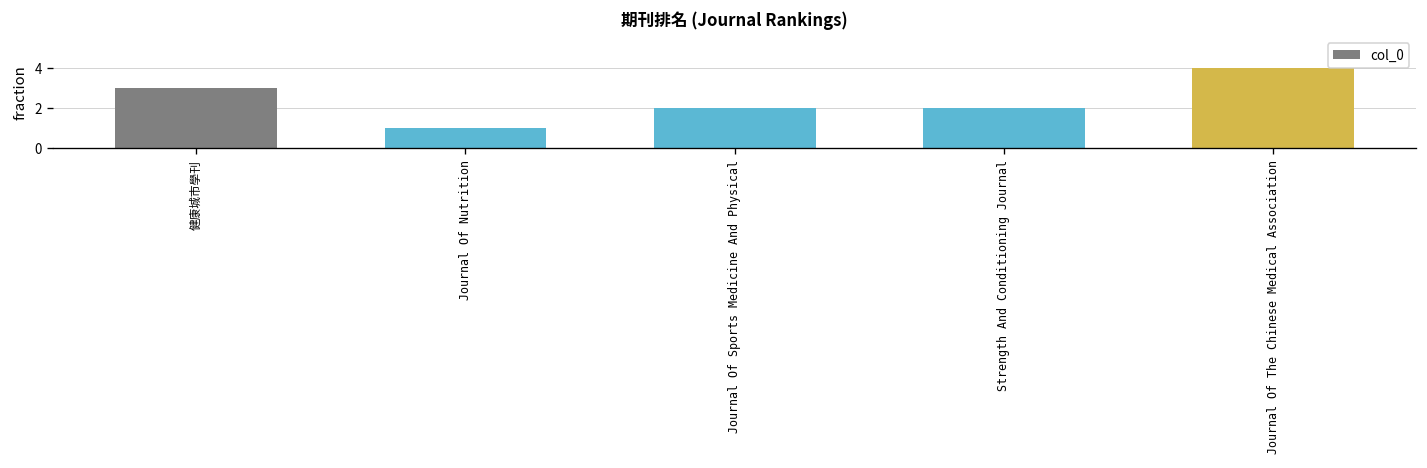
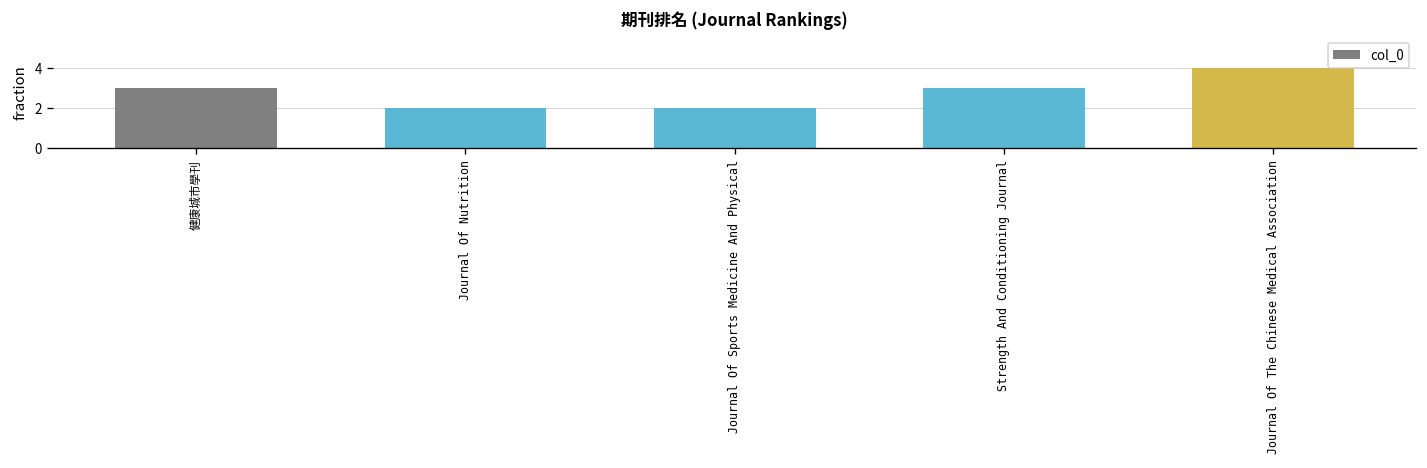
Journal Of Nutrition: 1 -> 2
Strength And Conditioning Journal: 2 -> 3
